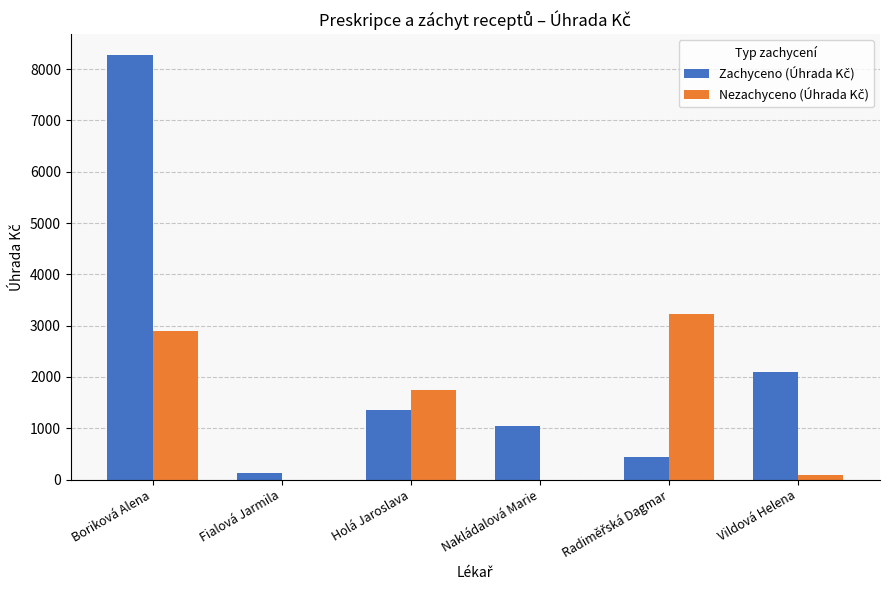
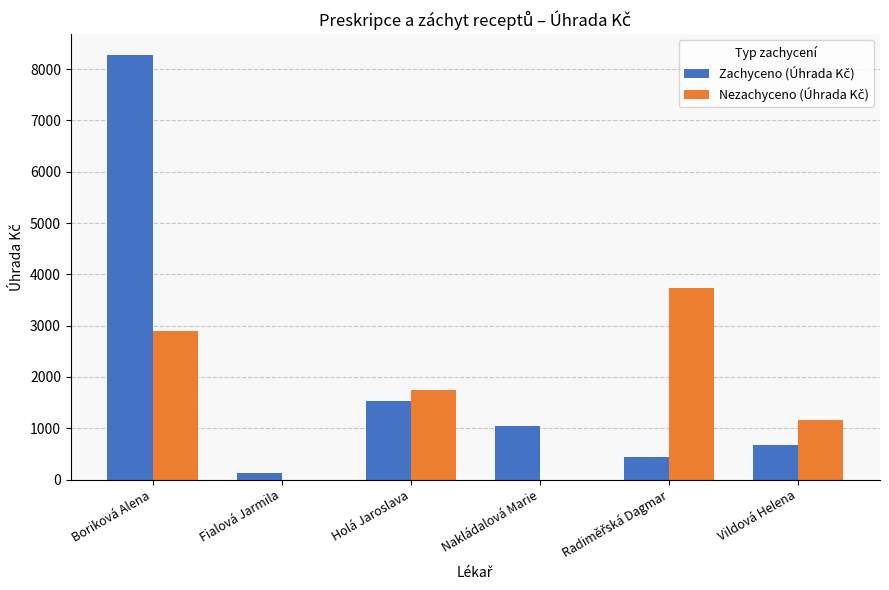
Zachyceno (Úhrada Kč), Holá Jaroslava: 1400 -> 1500
Nezachyceno (Úhrada Kč), Radiměřská Dagmar: 3200 -> 3700
Zachyceno (Úhrada Kč), Vildová Helena: 2100 -> 700
Nezachyceno (Úhrada Kč), Vildová Helena: 100 -> 1200
